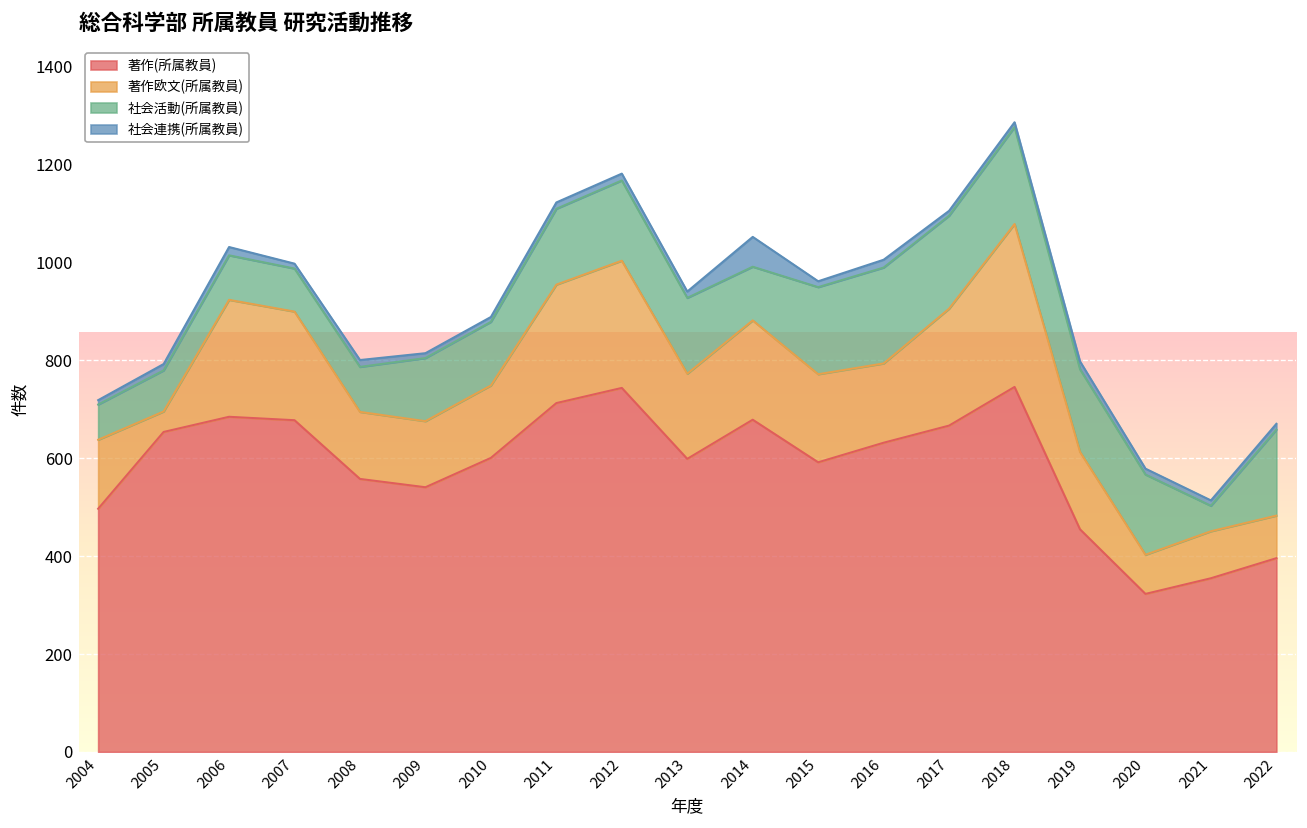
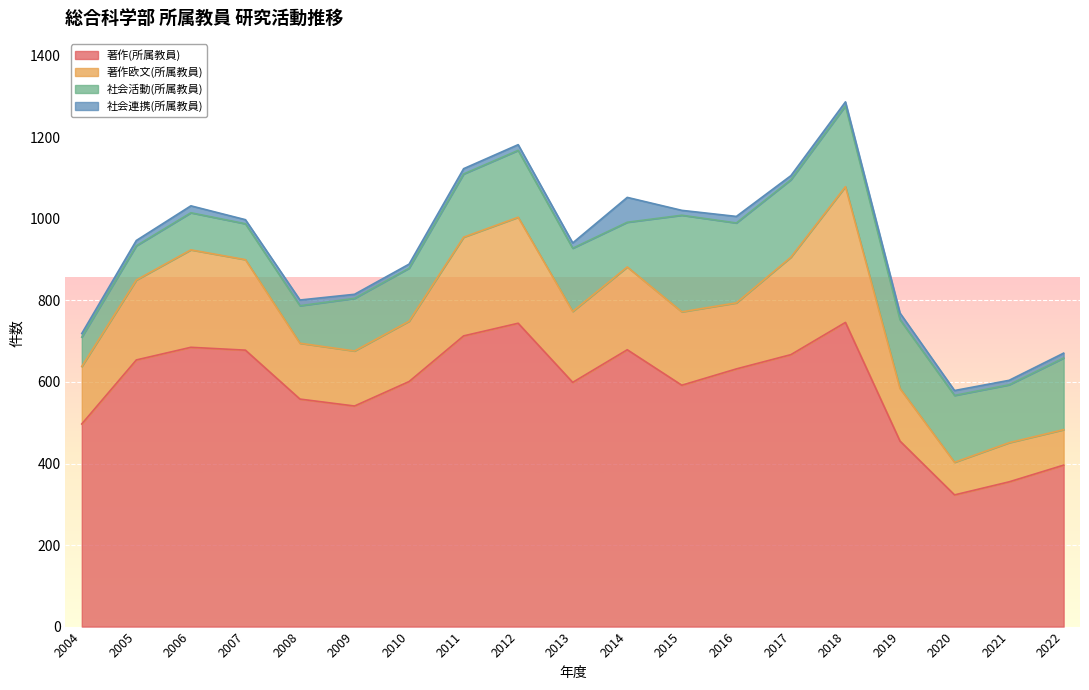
著作欧文(所属教員), 2005: 40 -> 200
社会活動(所属教員), 2015: 180 -> 240
著作欧文(所属教員), 2019: 160 -> 130
社会活動(所属教員), 2021: 50 -> 140
